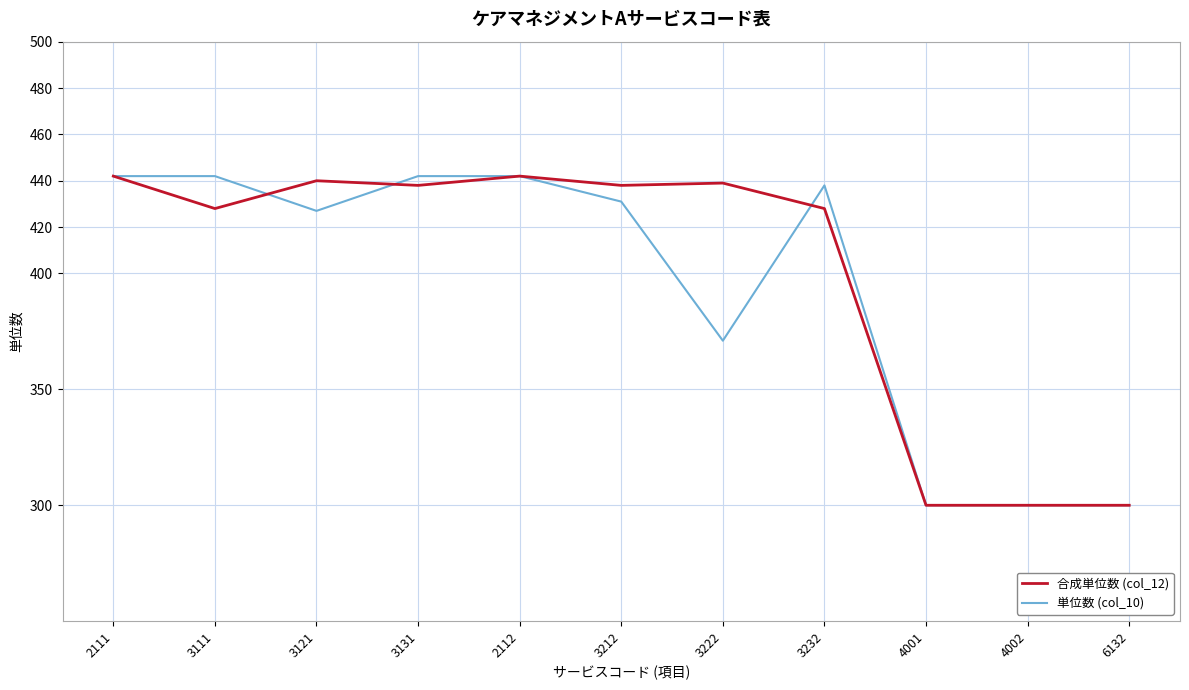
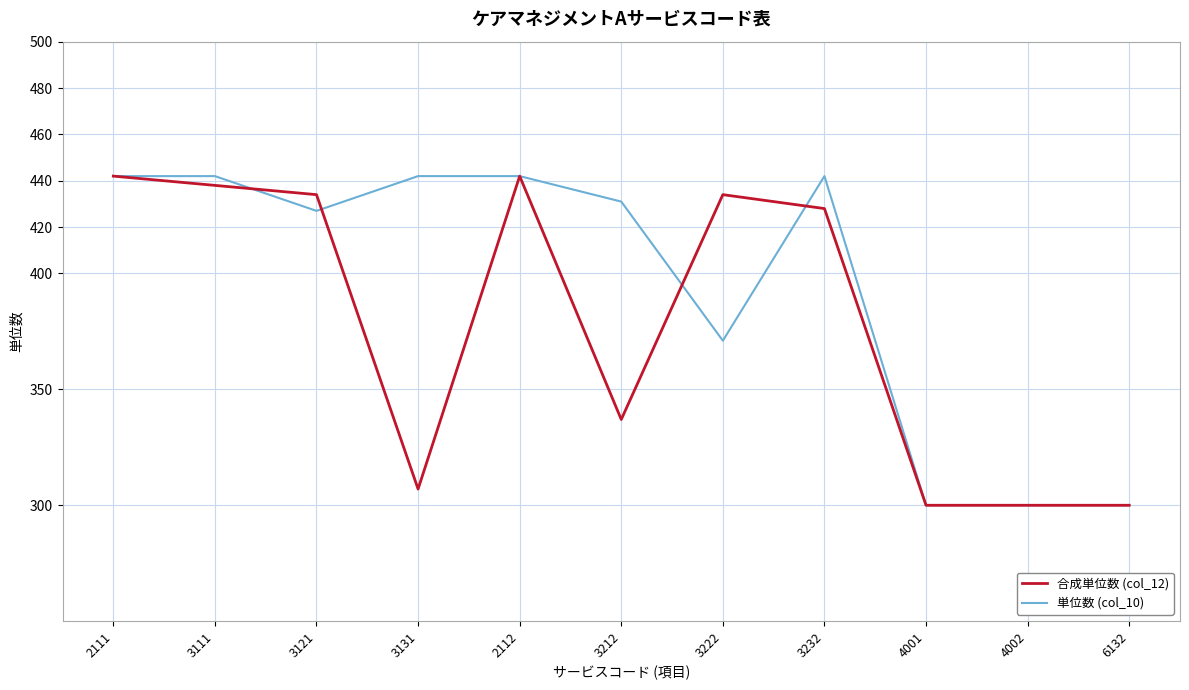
合成単位数 (col_12), 3111: 428 -> 438
合成単位数 (col_12), 3121: 440 -> 434
合成単位数 (col_12), 3131: 438 -> 307
合成単位数 (col_12), 3212: 438 -> 337
合成単位数 (col_12), 3222: 439 -> 434
単位数 (col_10), 3232: 438 -> 442
